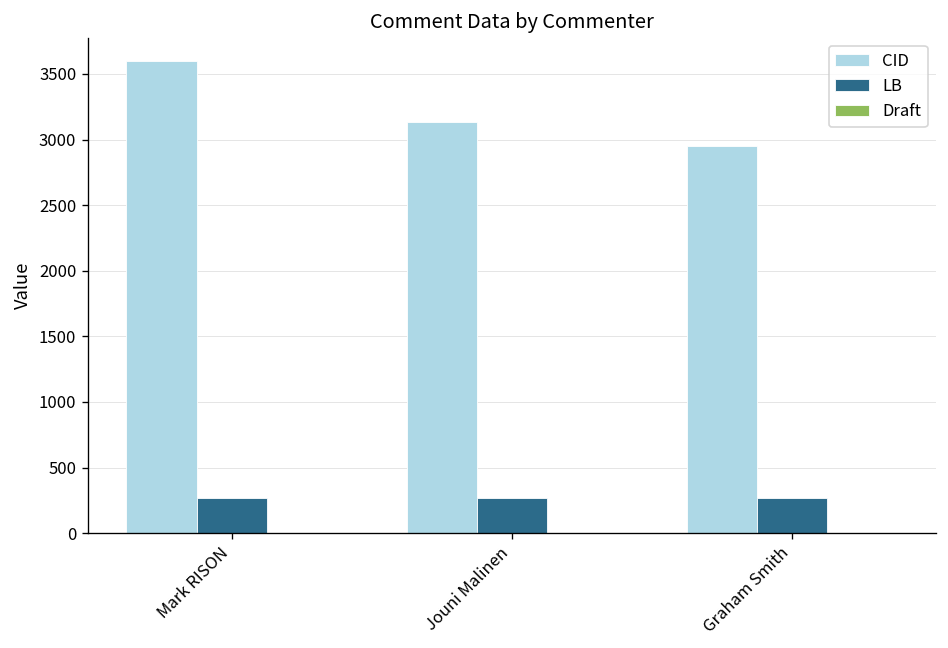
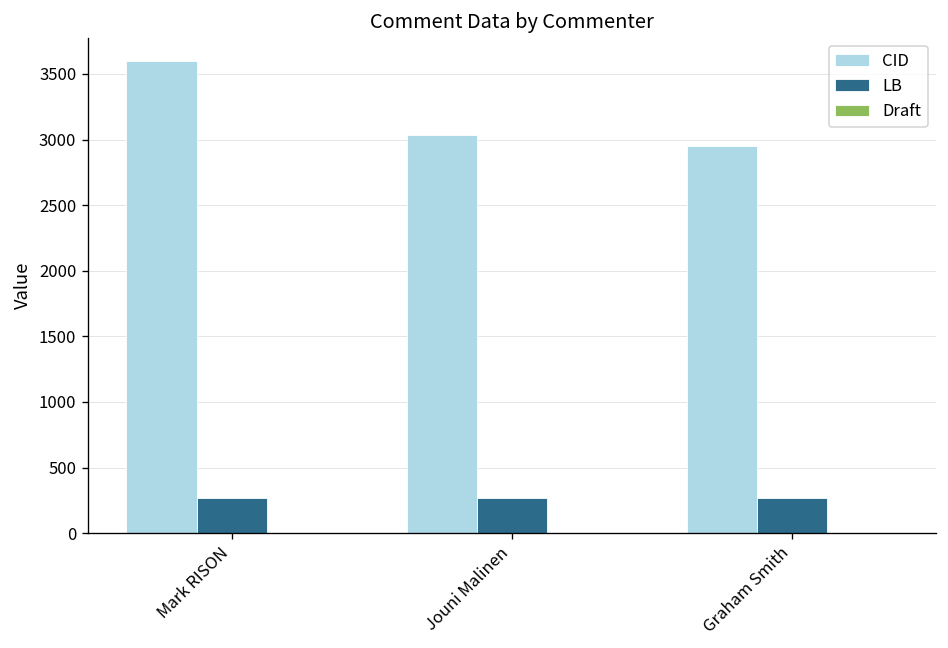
CID, Jouni Malinen: 3130 -> 3030
